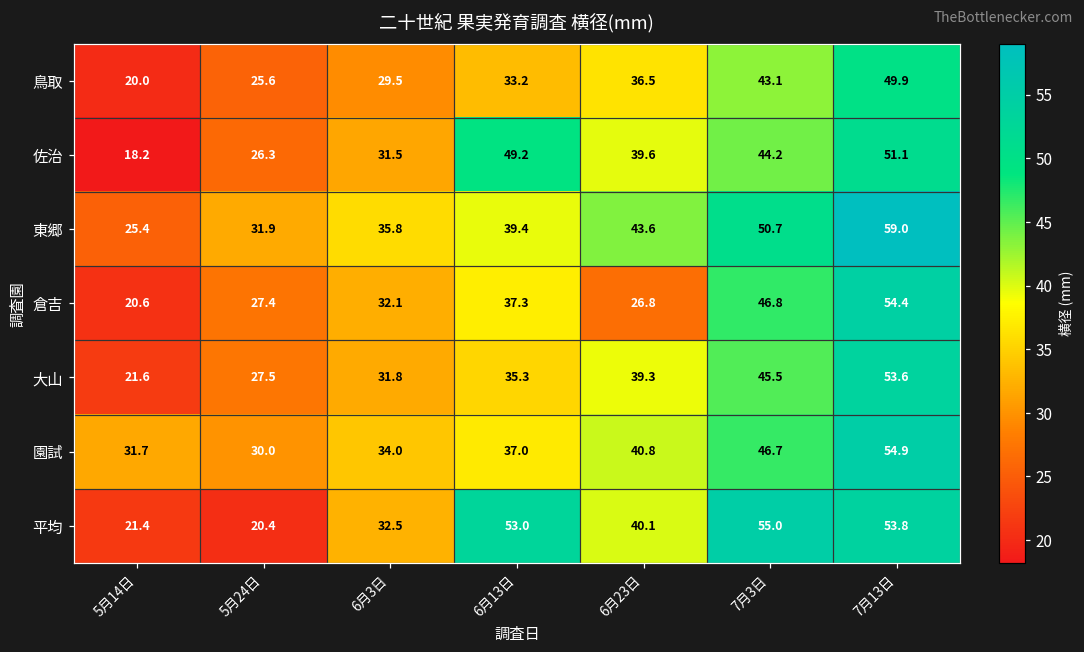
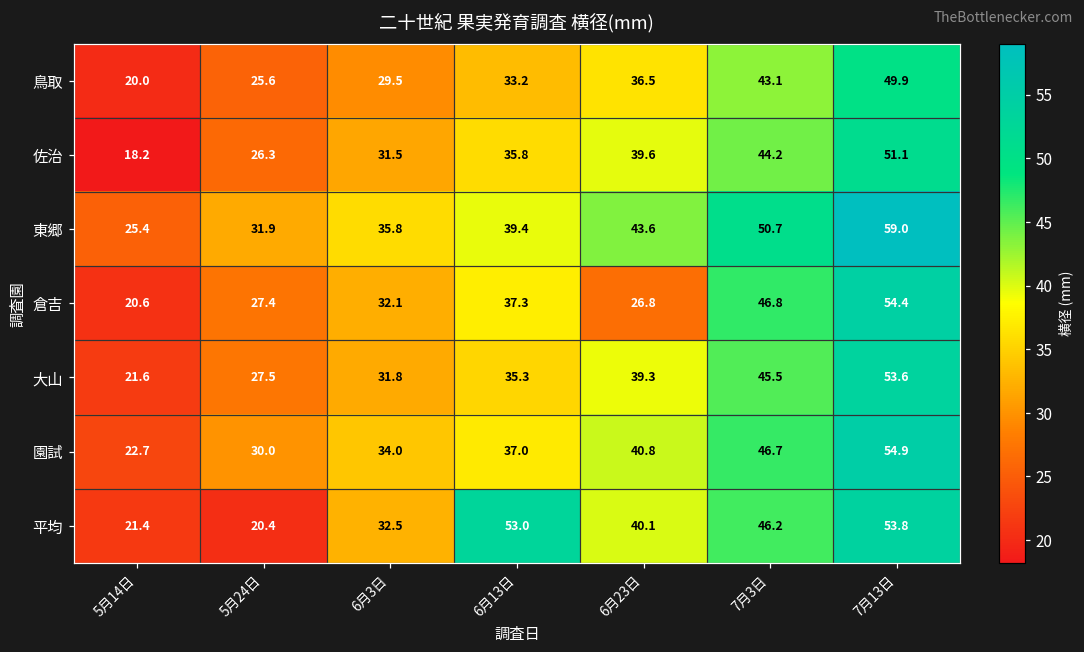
佐治, 6月13日: 49.2 -> 35.8
園試, 5月14日: 31.7 -> 22.7
平均, 7月3日: 55.0 -> 46.2
